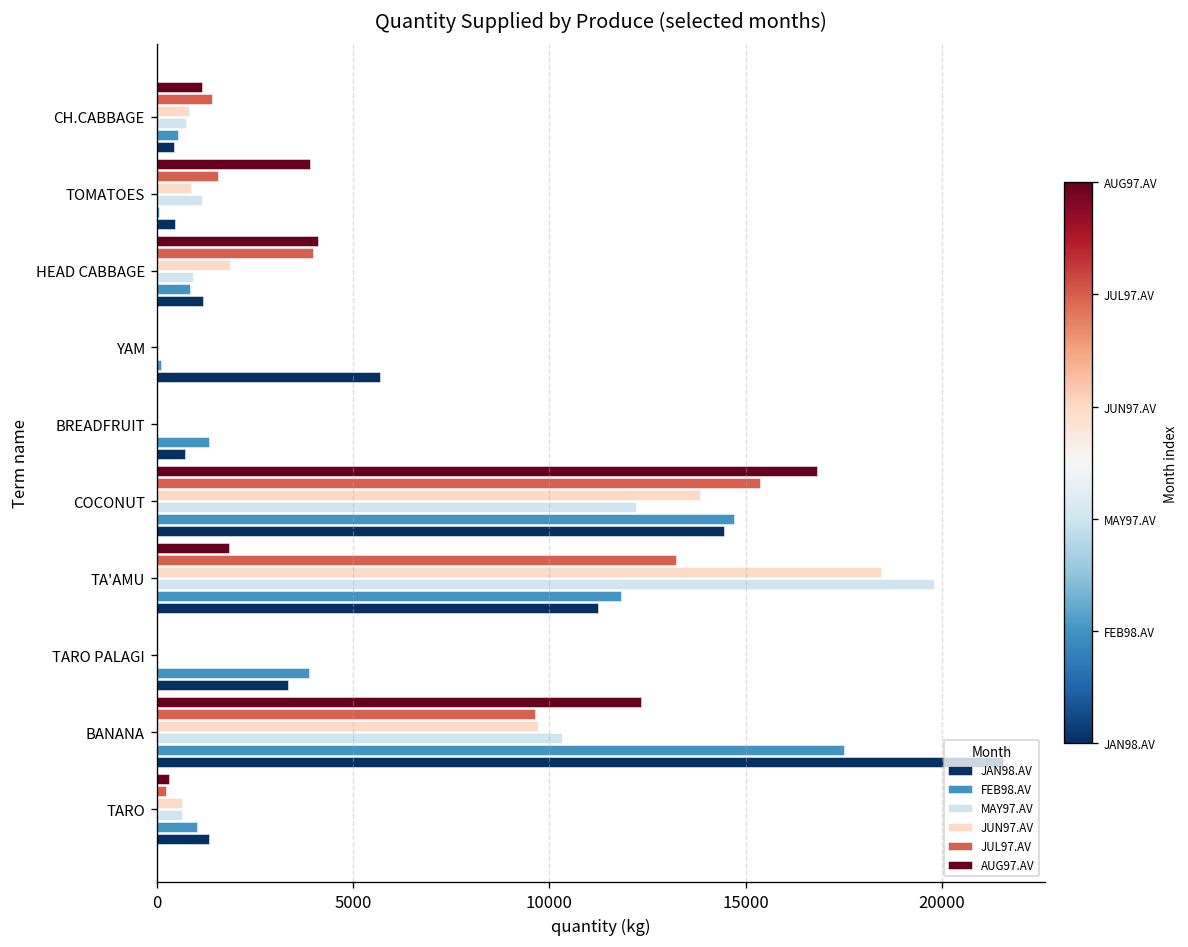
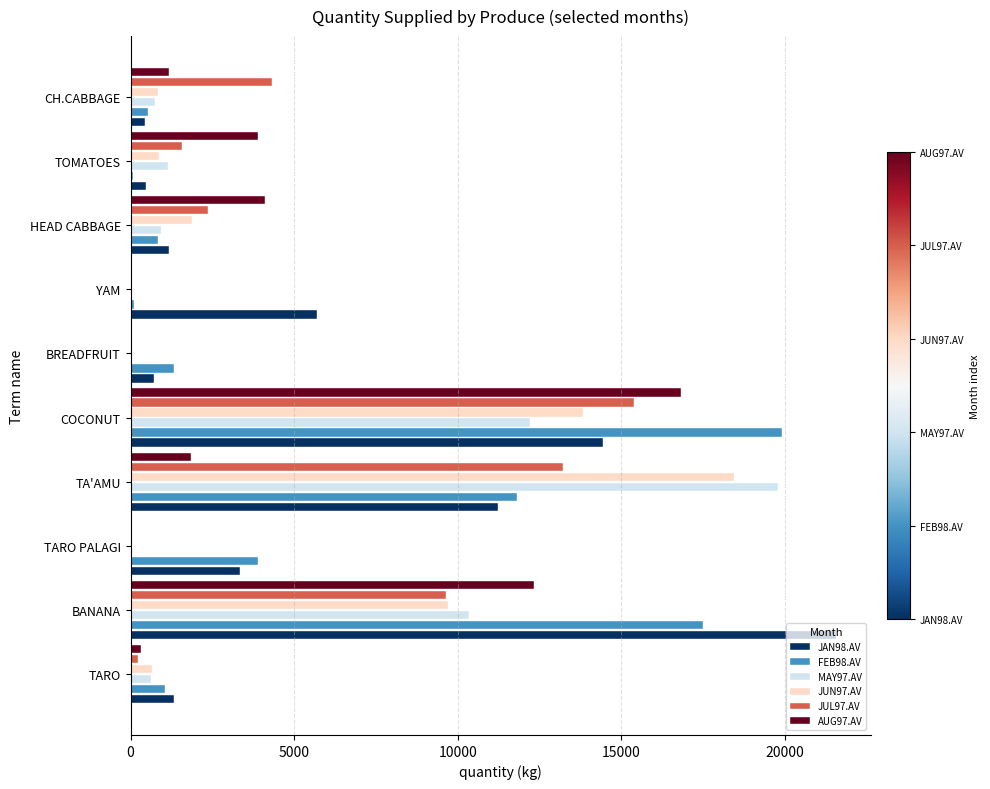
JUL97.AV, CH.CABBAGE: 1400 -> 4300
JUL97.AV, HEAD CABBAGE: 4000 -> 2400
FEB98.AV, COCONUT: 14700 -> 19900
